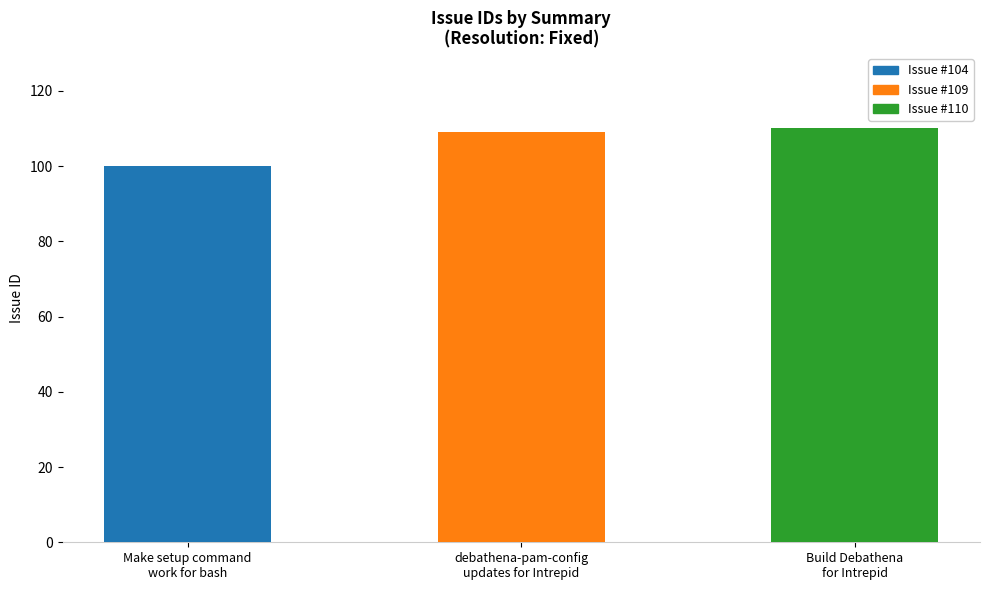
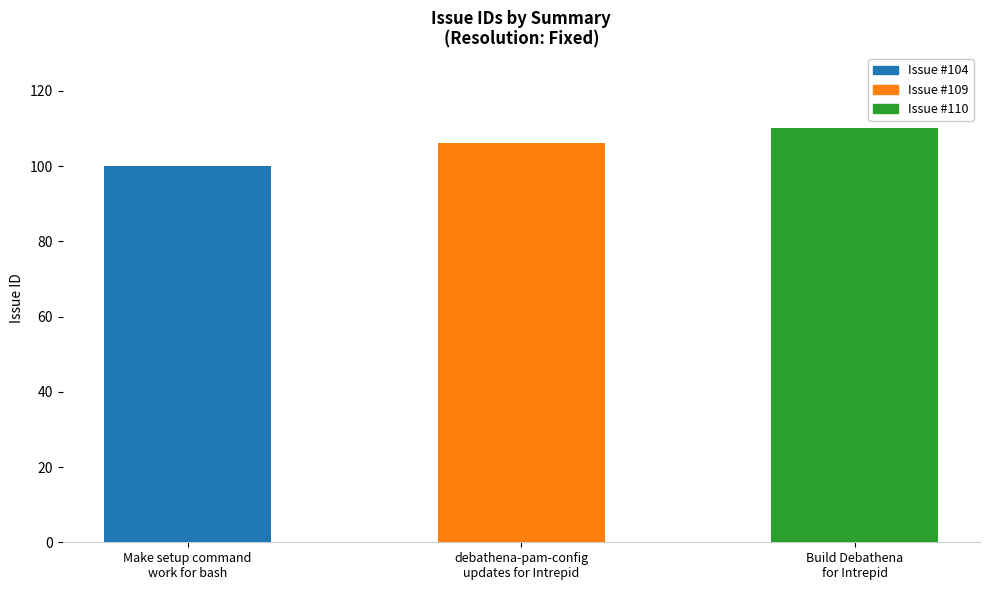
debathena-pam-config updates for Intrepid: 109 -> 106
